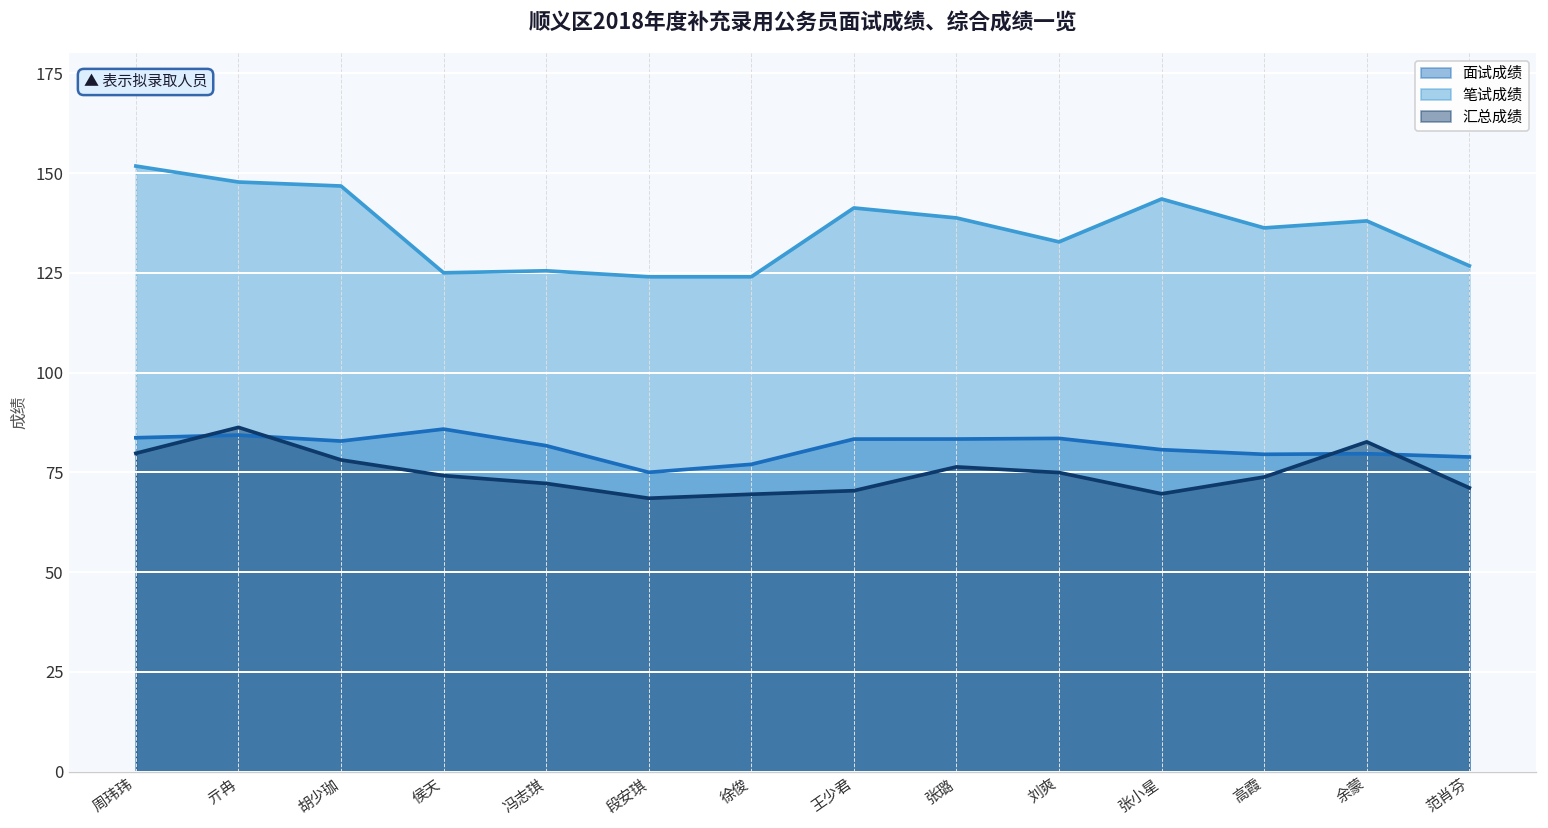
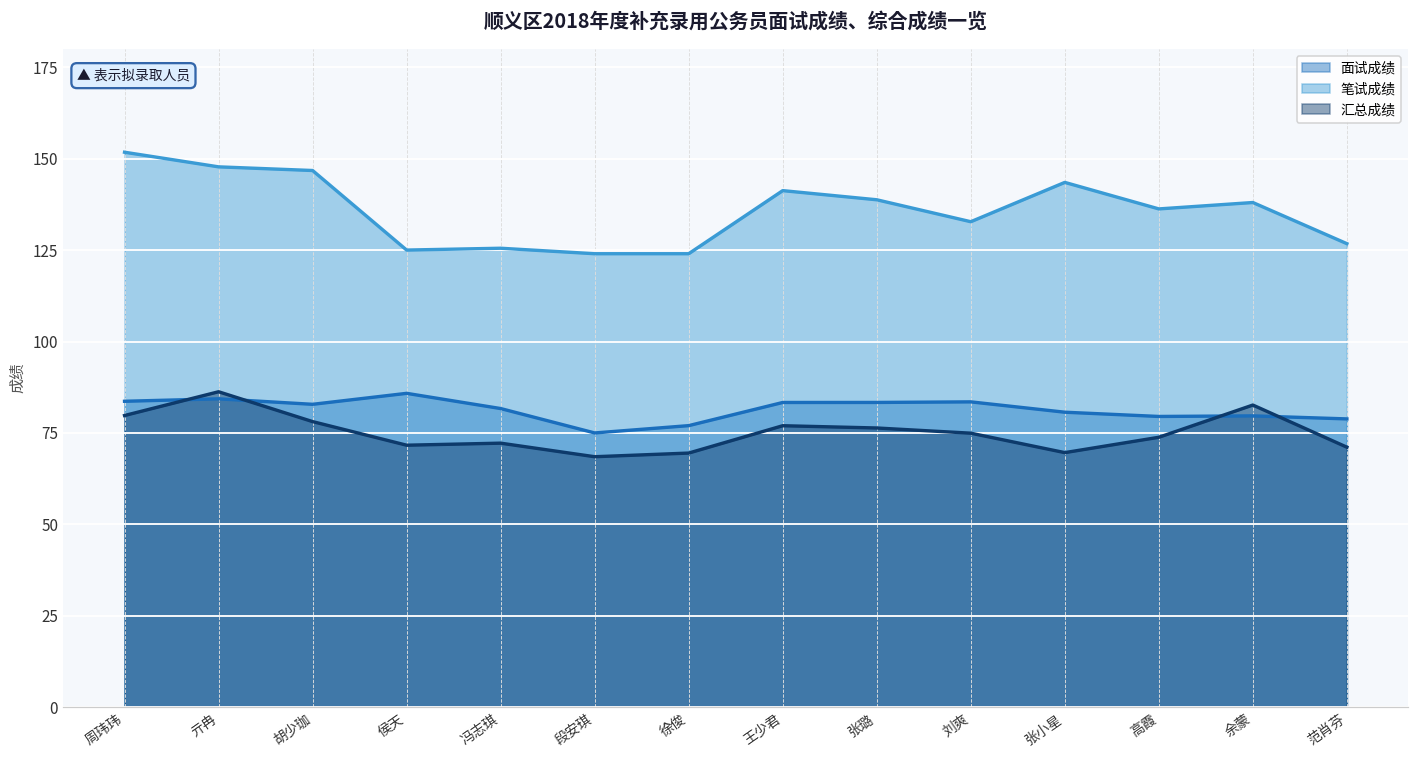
汇总成绩, 侯天: 74 -> 72
汇总成绩, 王少君: 70 -> 77
